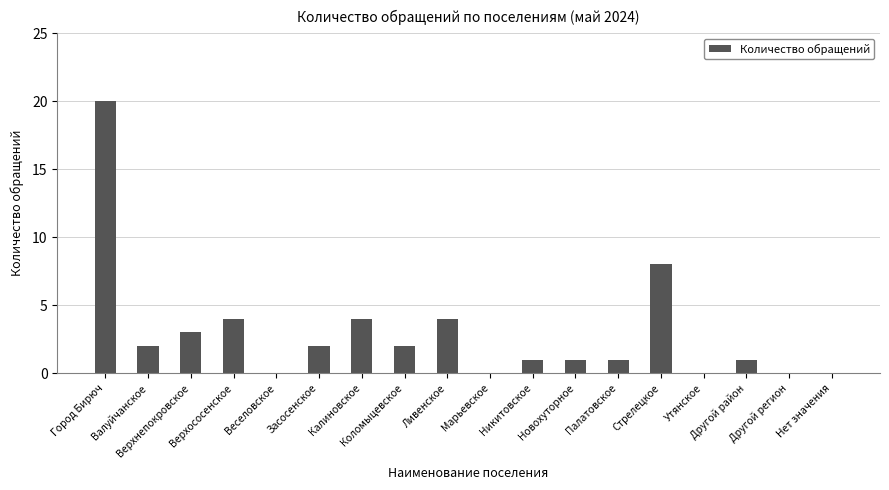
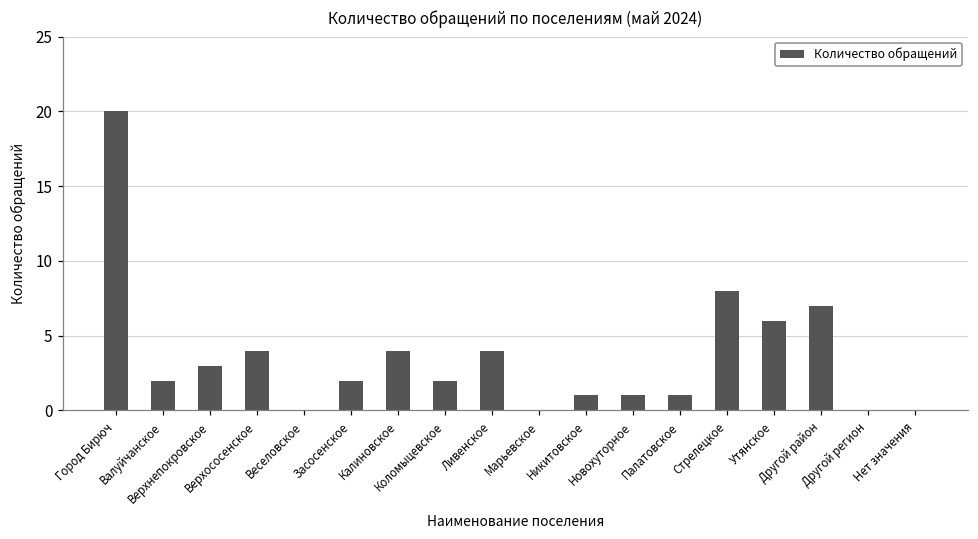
Утянское: 0 -> 6
Другой район: 1 -> 7
